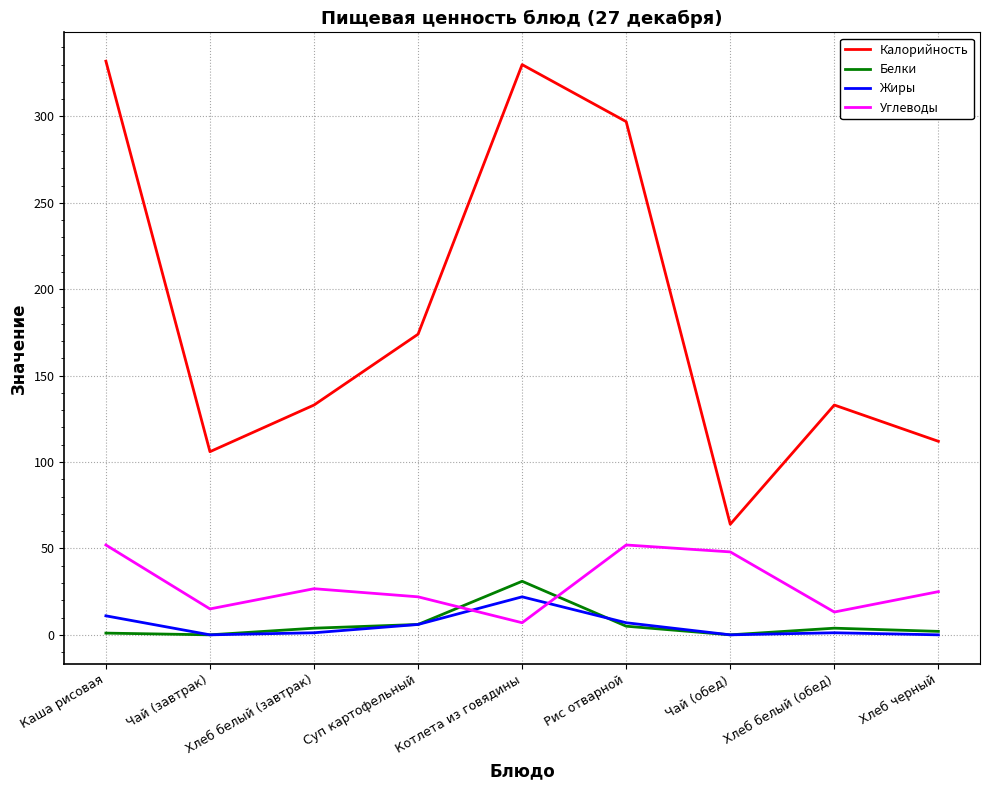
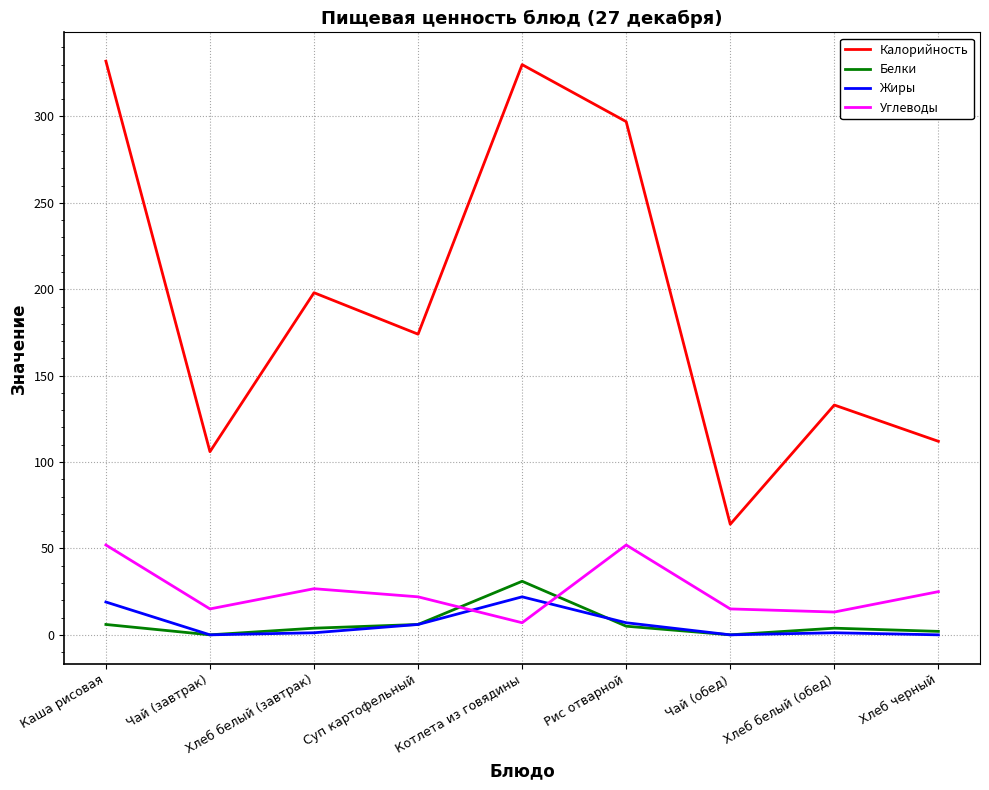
Белки, Каша рисовая: 1 -> 6
Жиры, Каша рисовая: 11 -> 19
Калорийность, Хлеб белый (завтрак): 133 -> 198
Углеводы, Чай (обед): 48 -> 15
